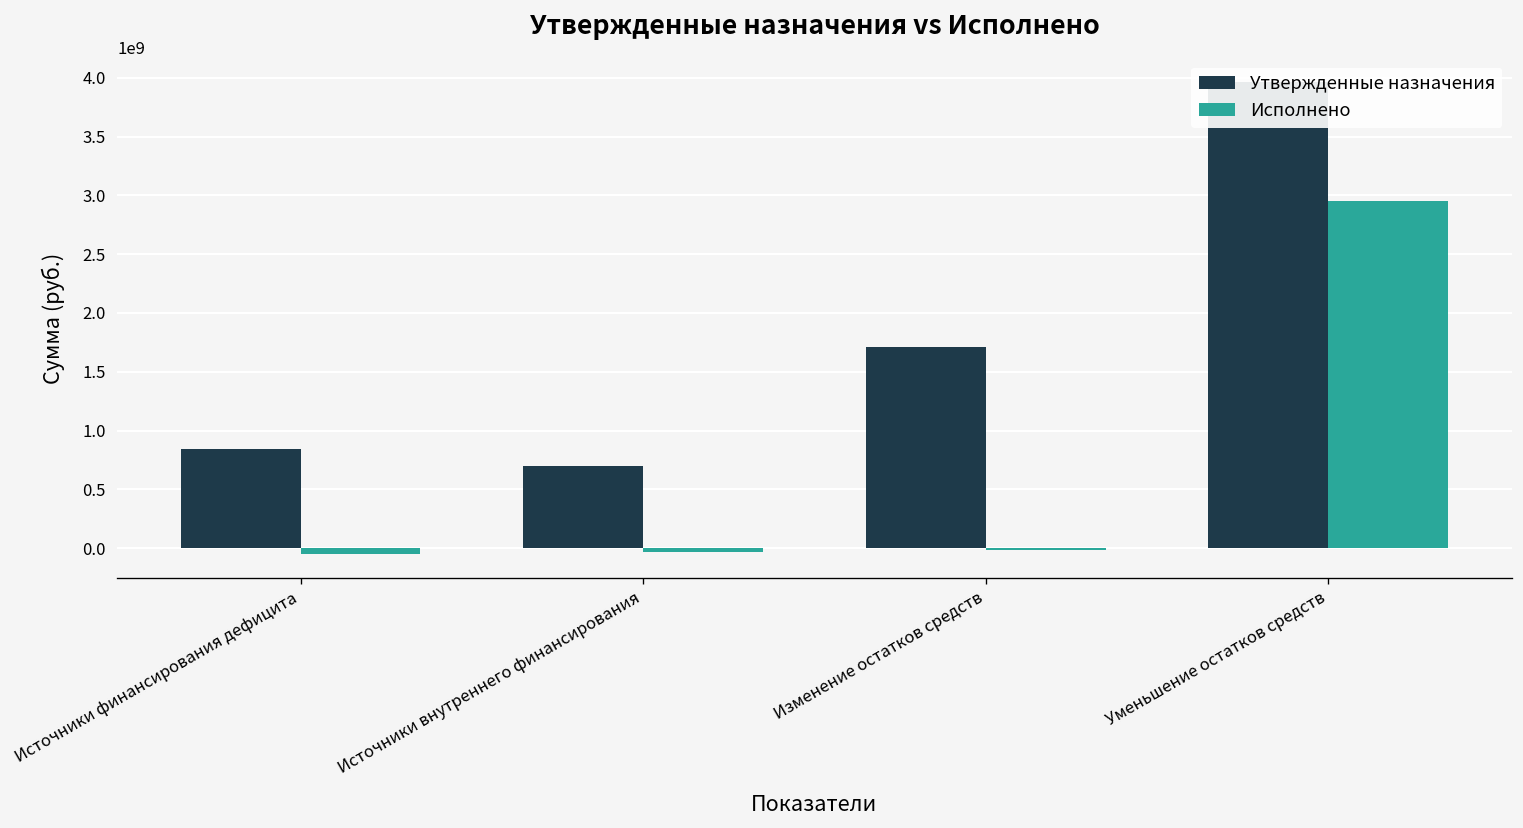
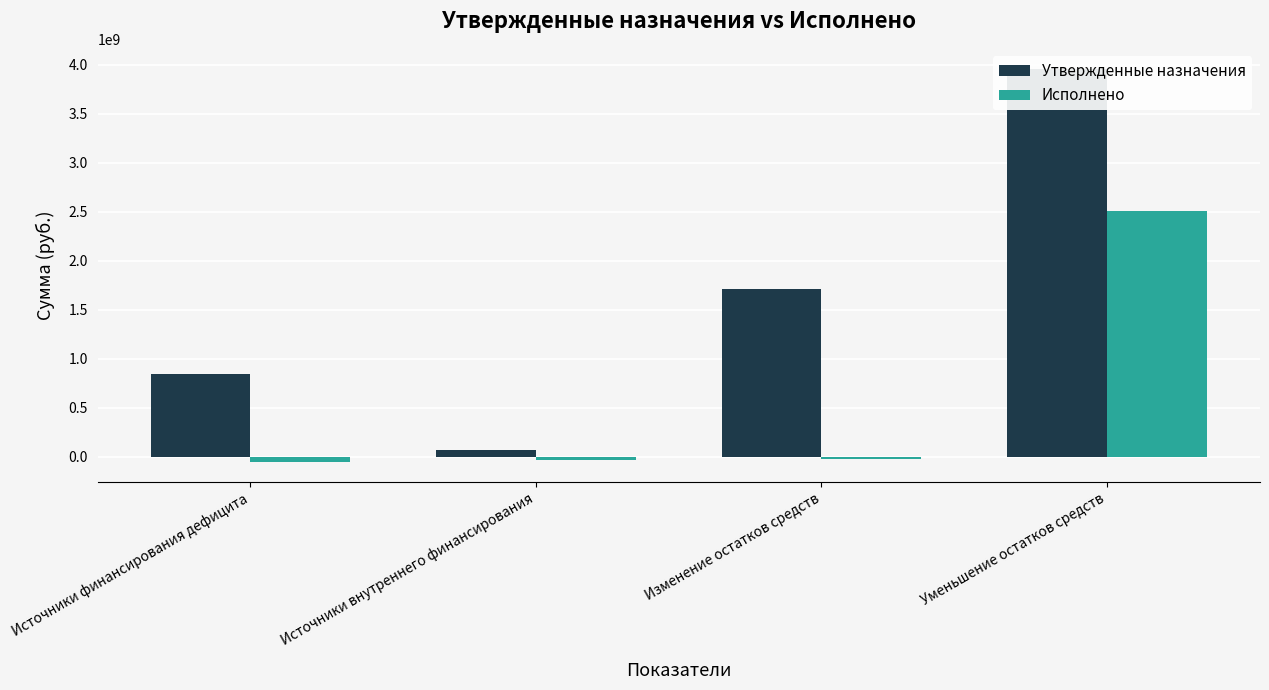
Утвержденные назначения, Источники внутреннего финансирования: 700000000 -> 100000000
Исполнено, Уменьшение остатков средств: 3000000000 -> 2500000000
